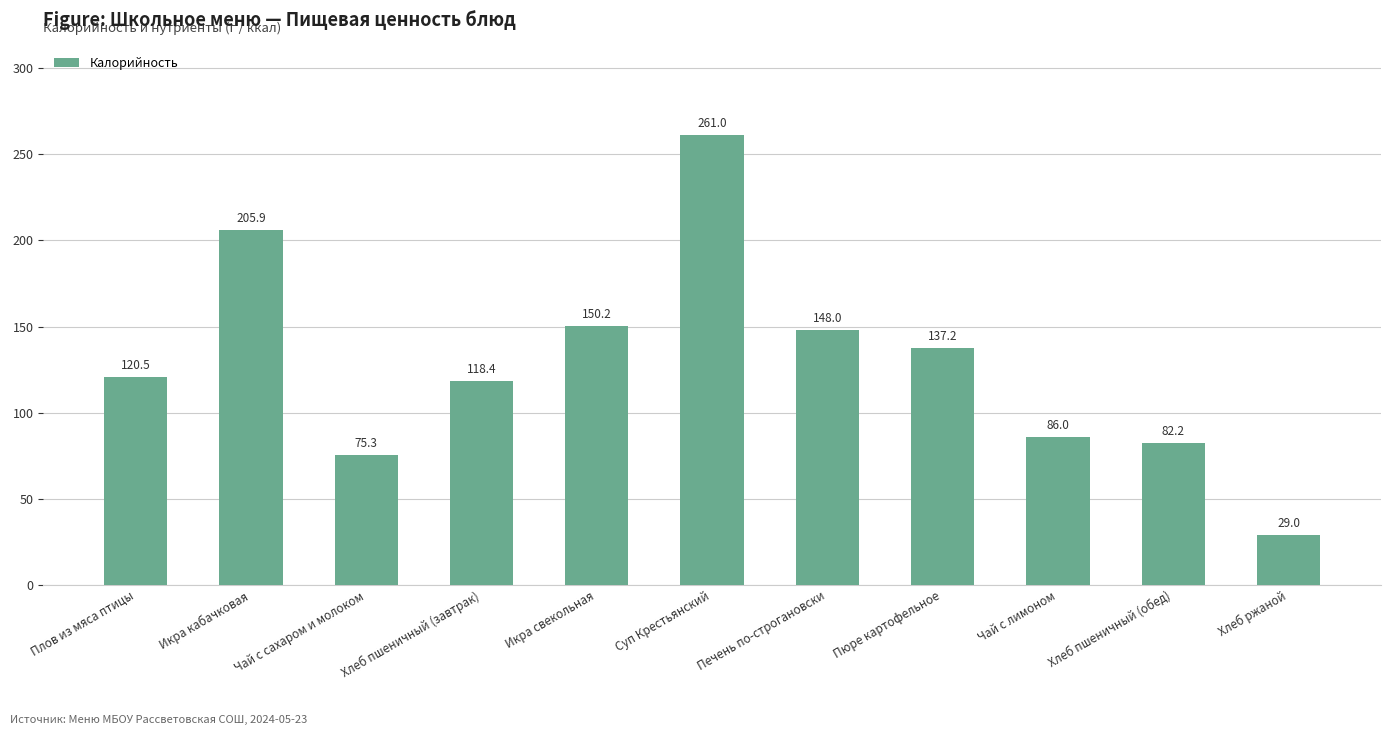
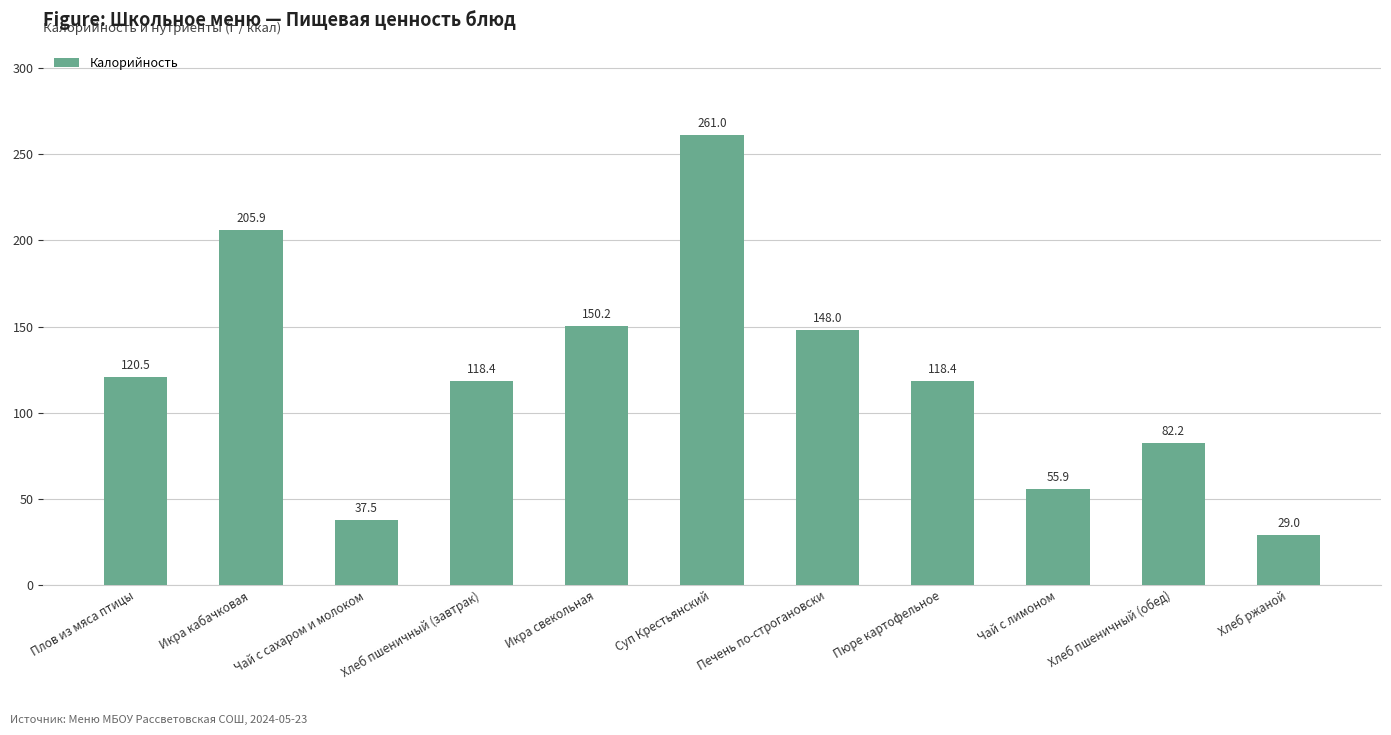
Чай с сахаром и молоком: 75.3 -> 37.5
Пюре картофельное: 137.2 -> 118.4
Чай с лимоном: 86.0 -> 55.9
